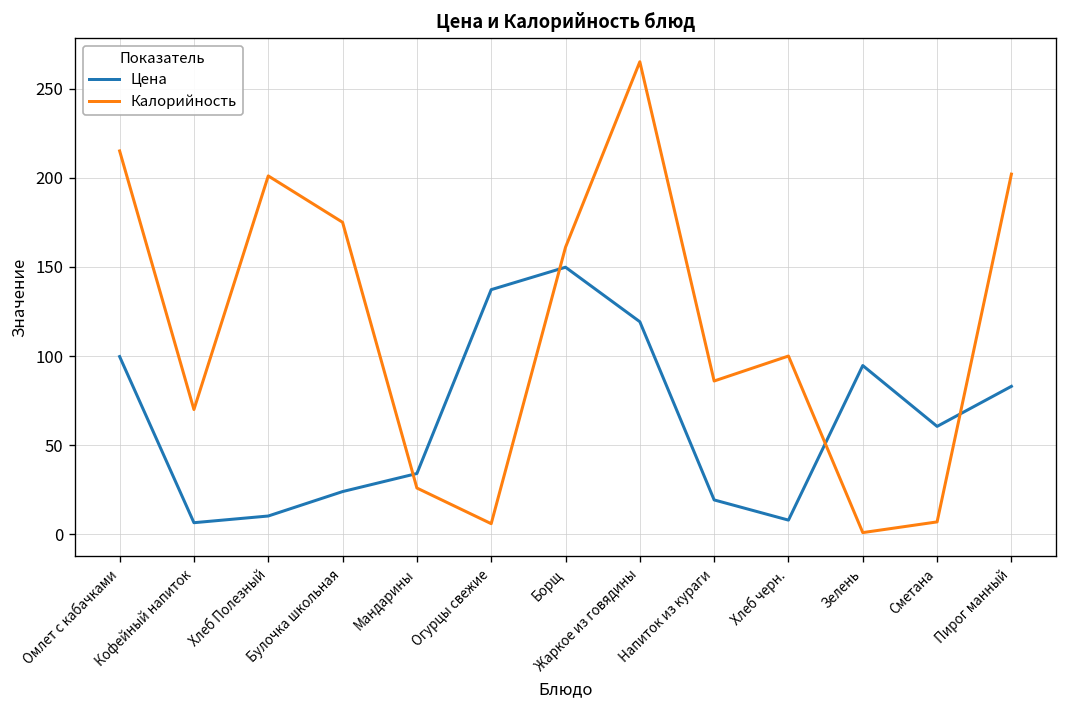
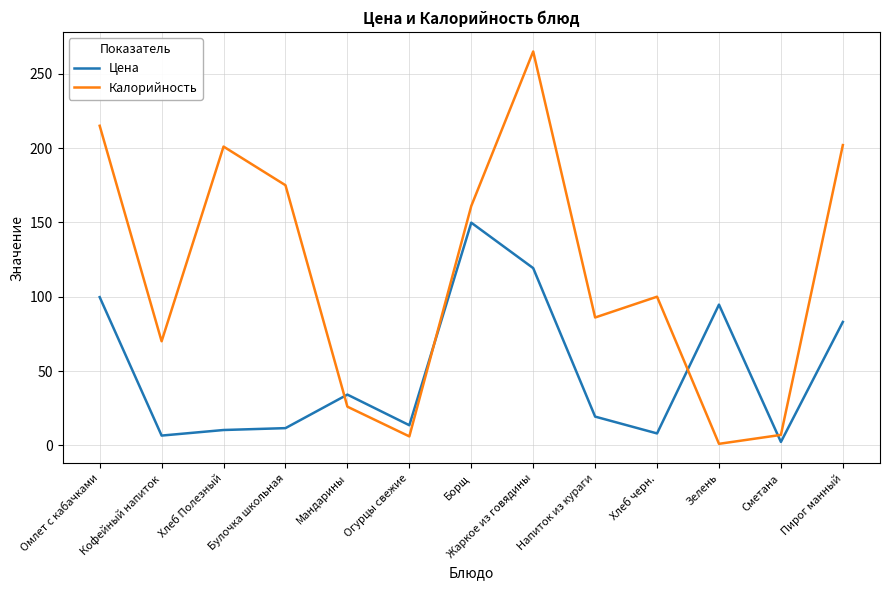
Цена, Булочка школьная: 24 -> 12
Цена, Огурцы свежие: 137 -> 14
Цена, Сметана: 61 -> 2
